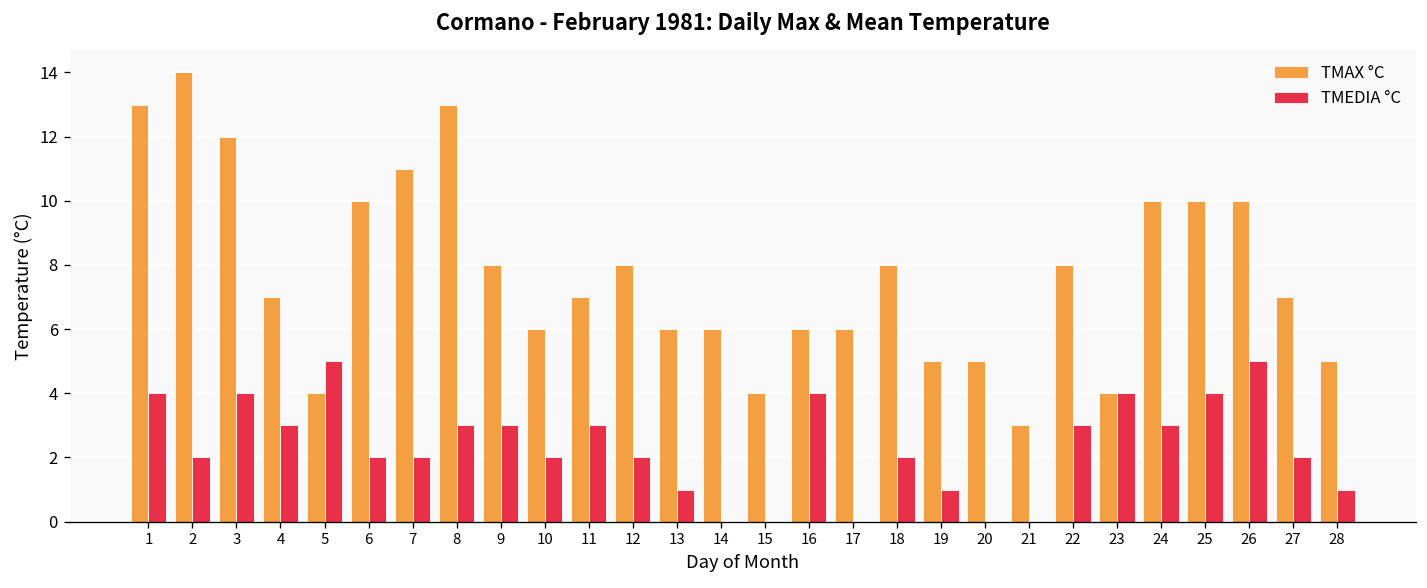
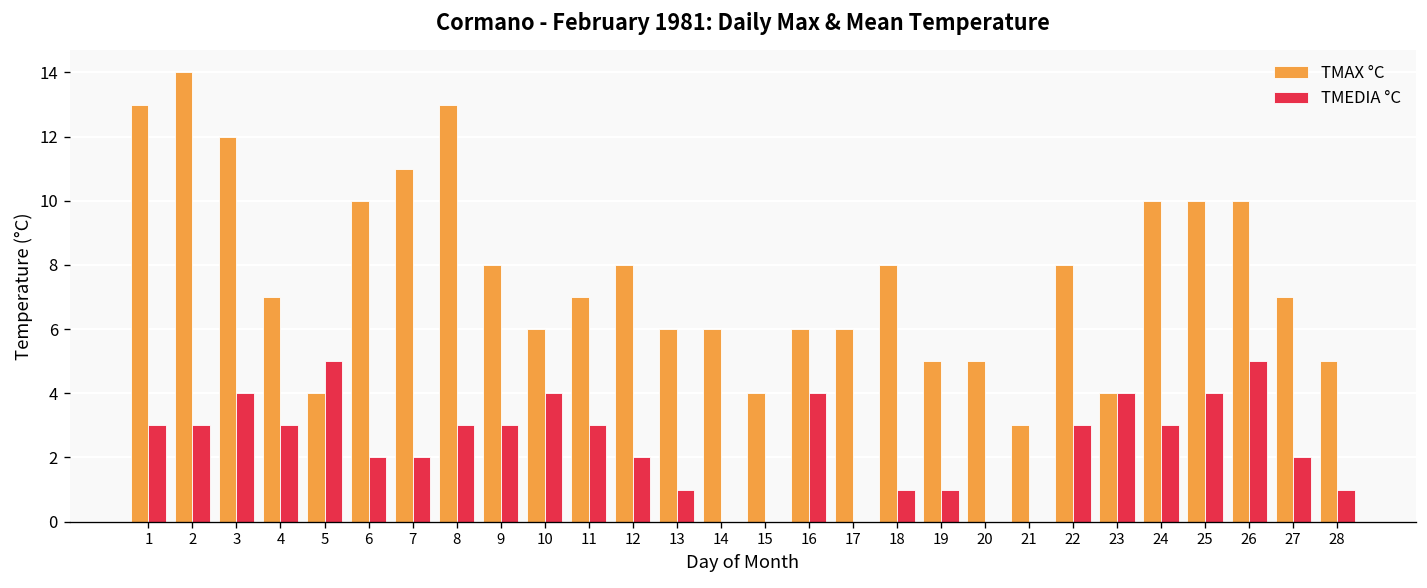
TMEDIA °C, 1: 4 -> 3
TMEDIA °C, 2: 2 -> 3
TMEDIA °C, 10: 2 -> 4
TMEDIA °C, 18: 2 -> 1
